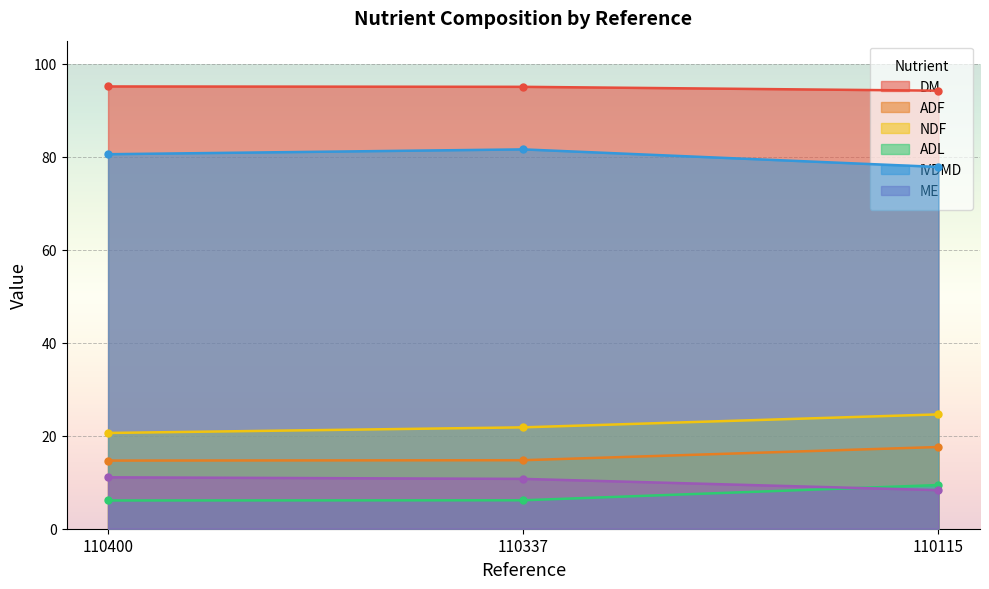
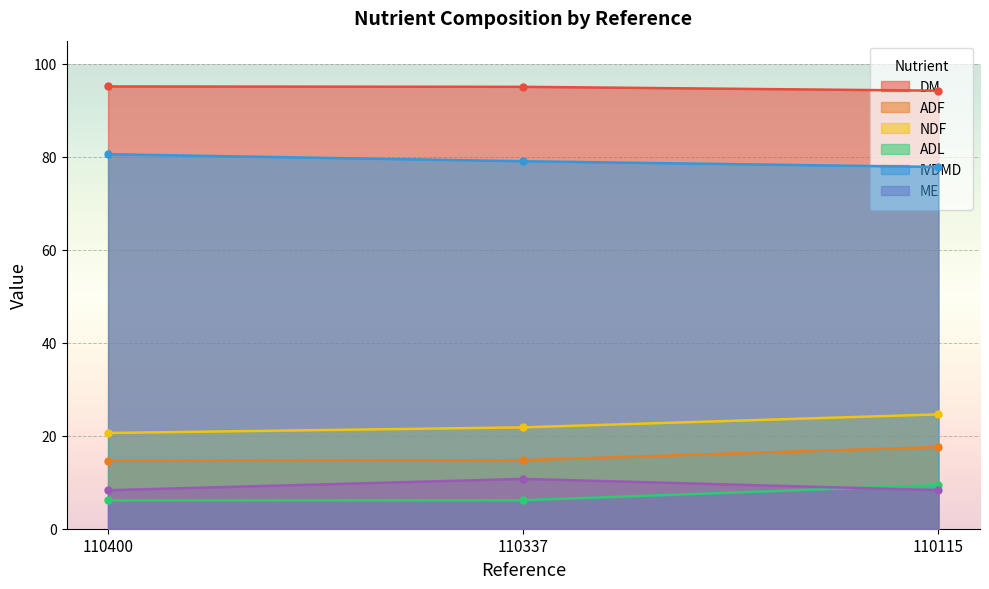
ME, 110400: 11 -> 8
IVDMD, 110337: 82 -> 79
